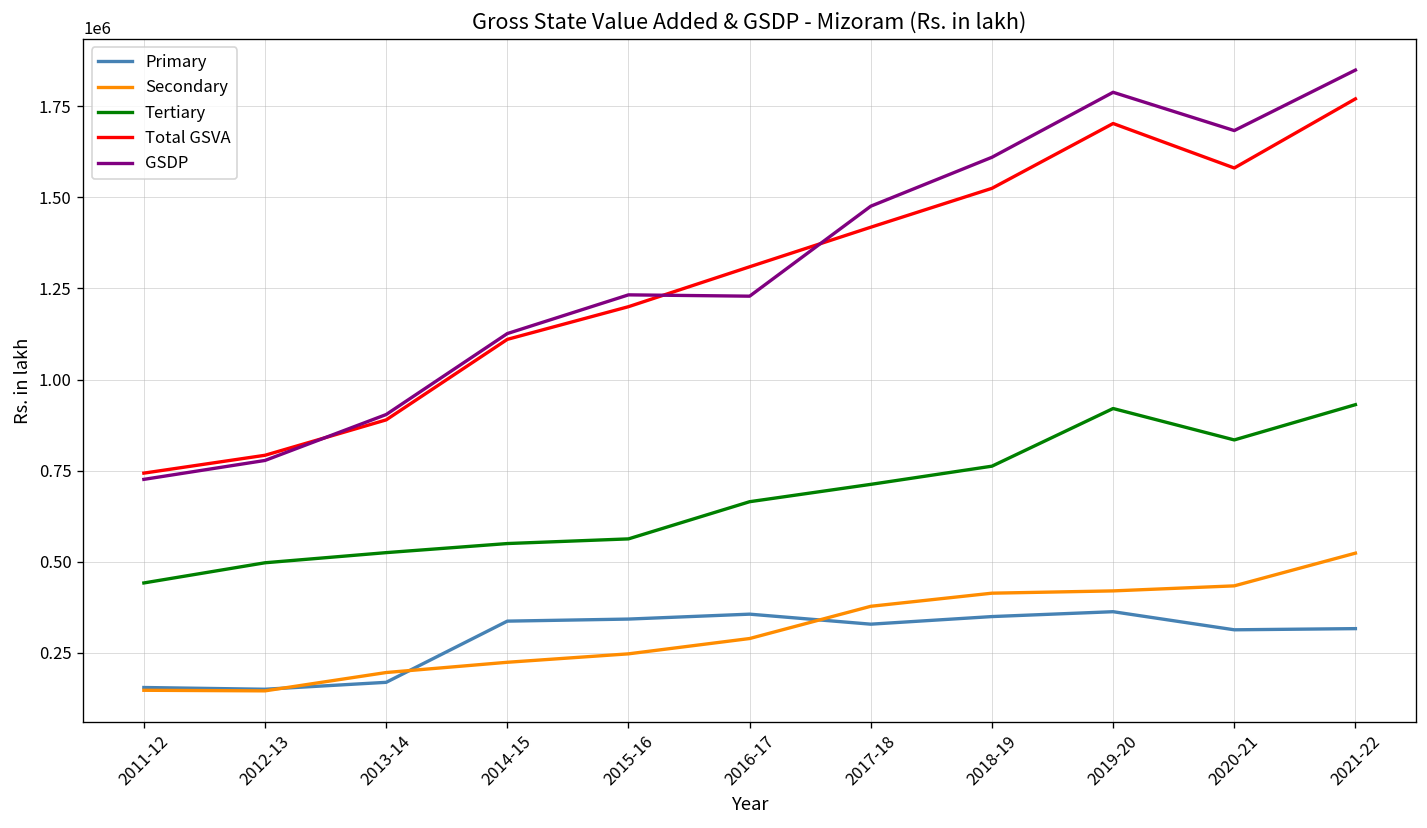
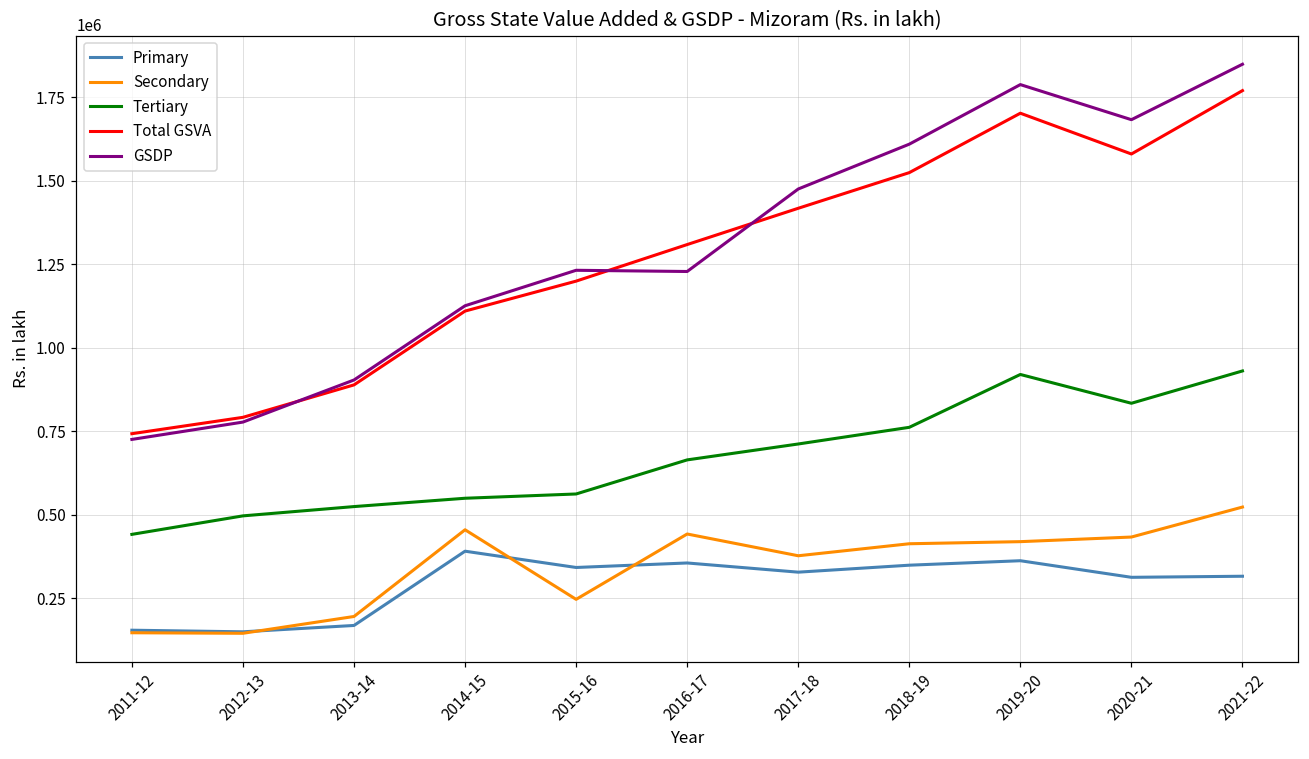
Primary, 2014-15: 340000 -> 390000
Secondary, 2014-15: 220000 -> 460000
Secondary, 2016-17: 290000 -> 440000
